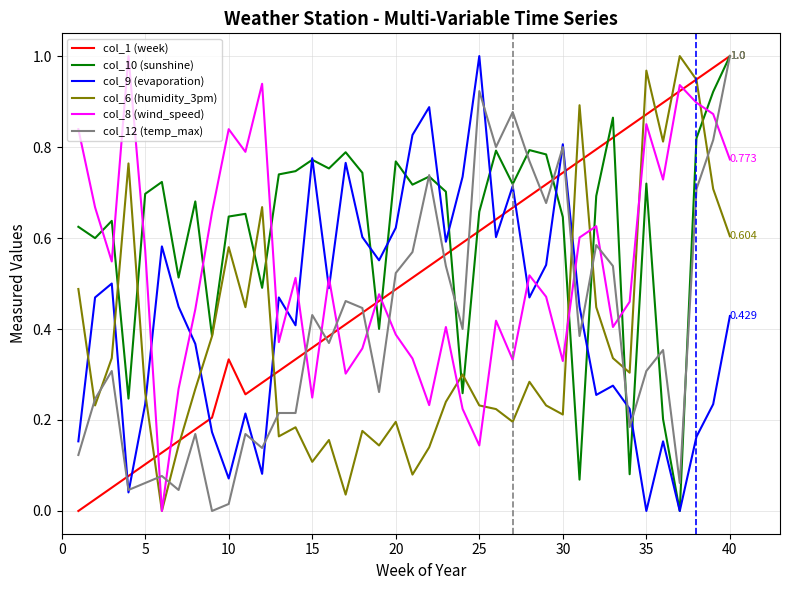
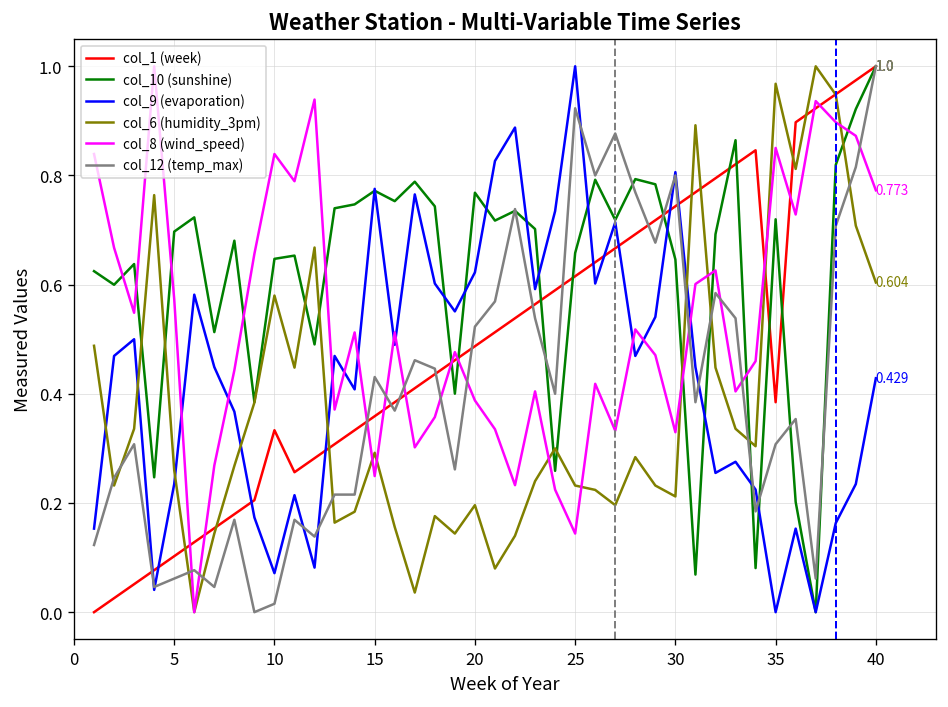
col_6 (humidity_3pm), 15: 0.11 -> 0.29
col_1 (week), 35: 0.87 -> 0.38
